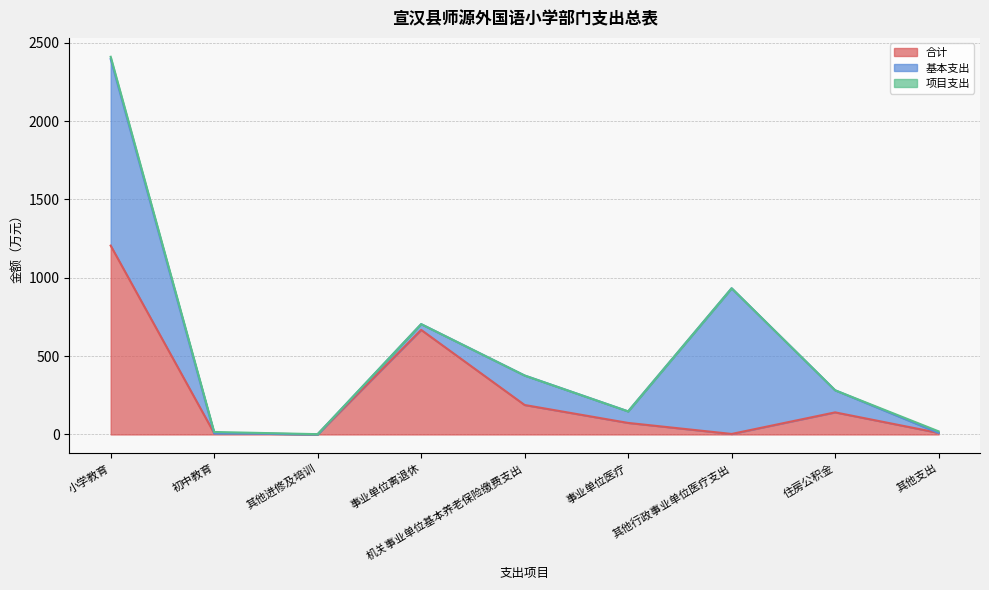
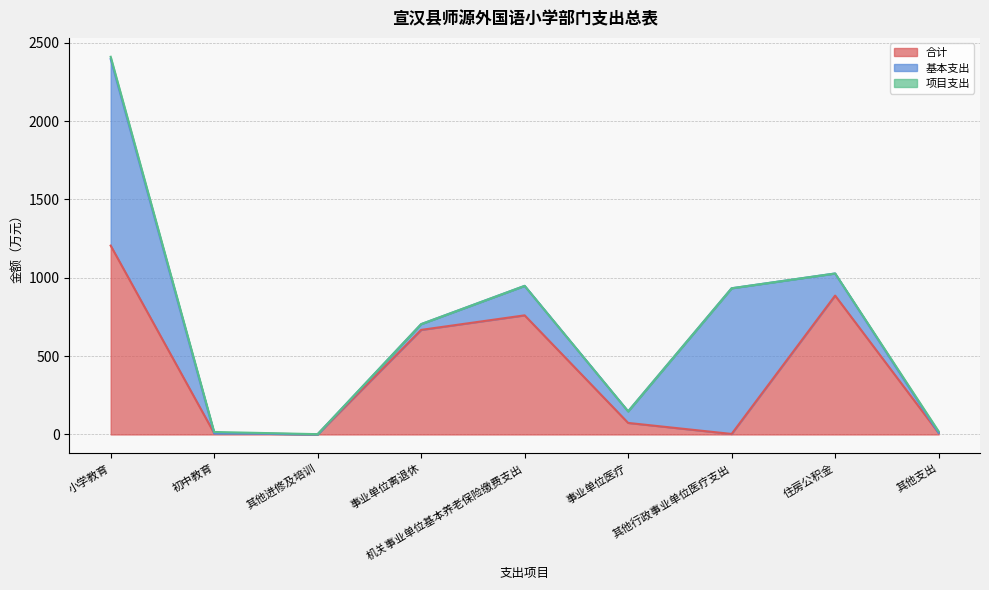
合计, 机关事业单位基本养老保险缴费支出: 190 -> 760
合计, 住房公积金: 140 -> 890
